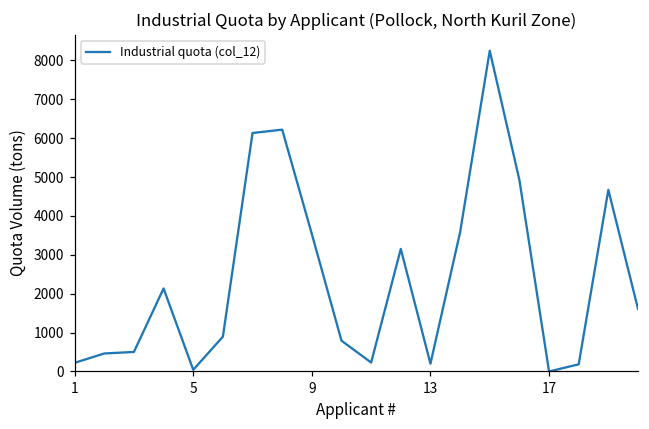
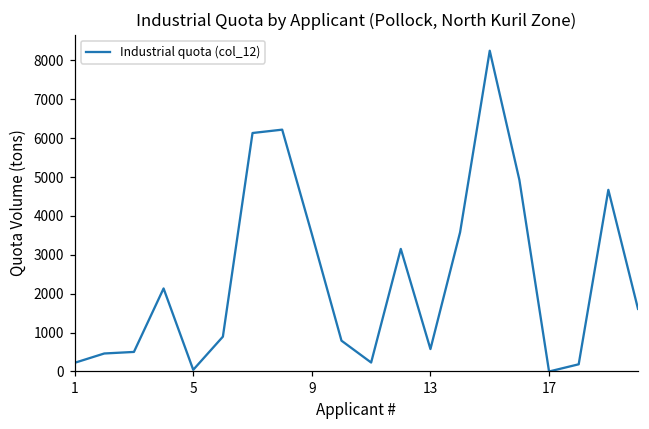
13: 200 -> 600
